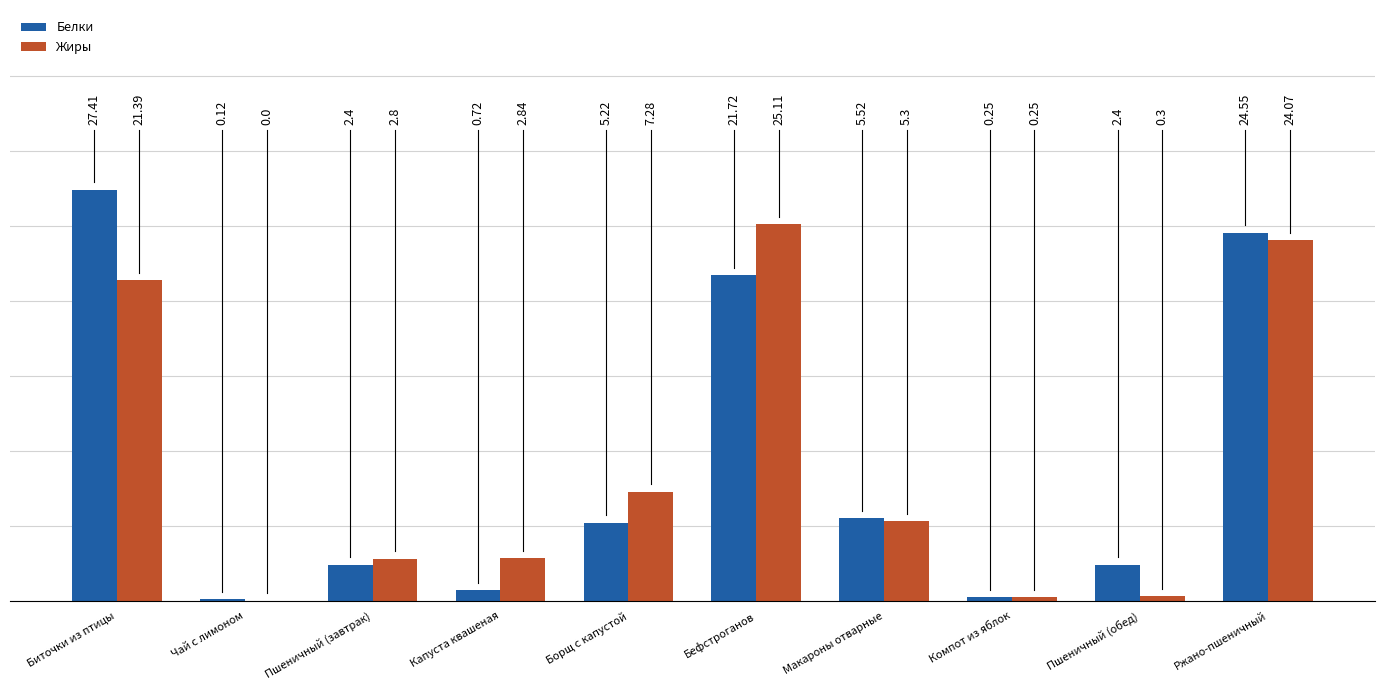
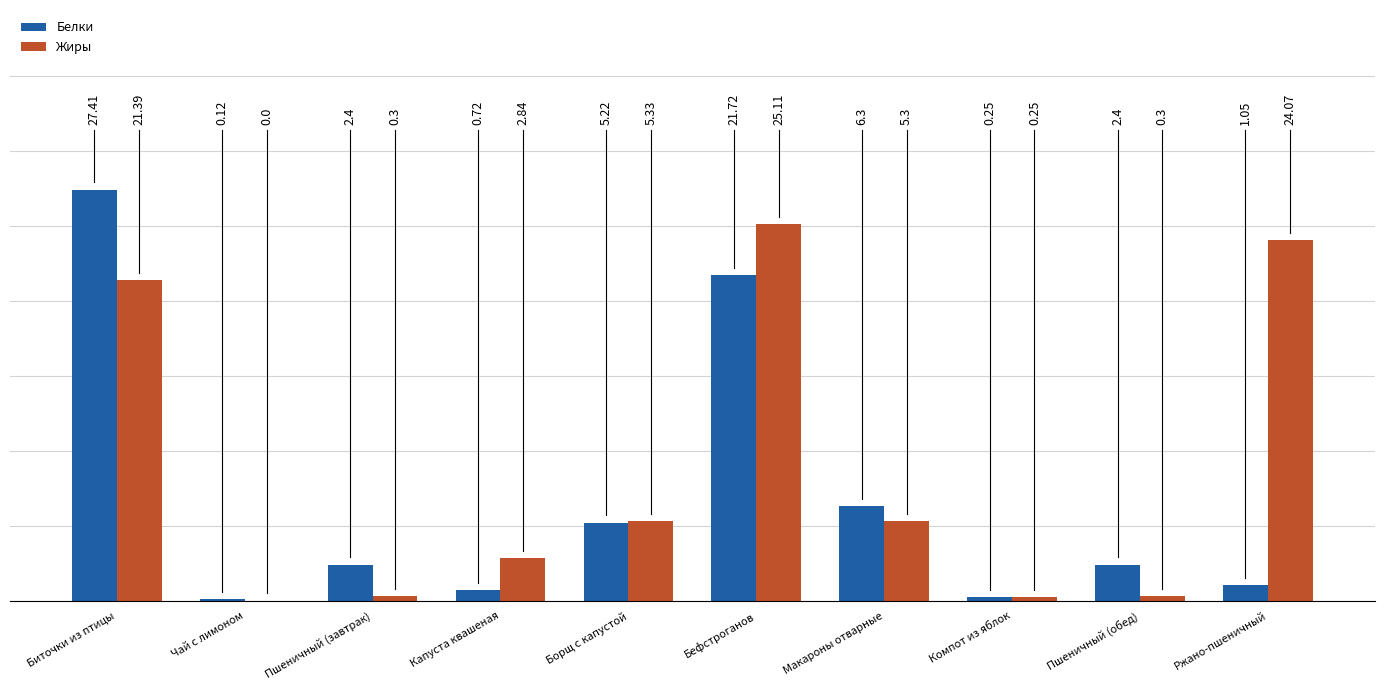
Жиры, Пшеничный (завтрак): 2.8 -> 0.3
Жиры, Борщ с капустой: 7.28 -> 5.33
Белки, Макароны отварные: 5.52 -> 6.3
Белки, Ржано-пшеничный: 24.55 -> 1.05
